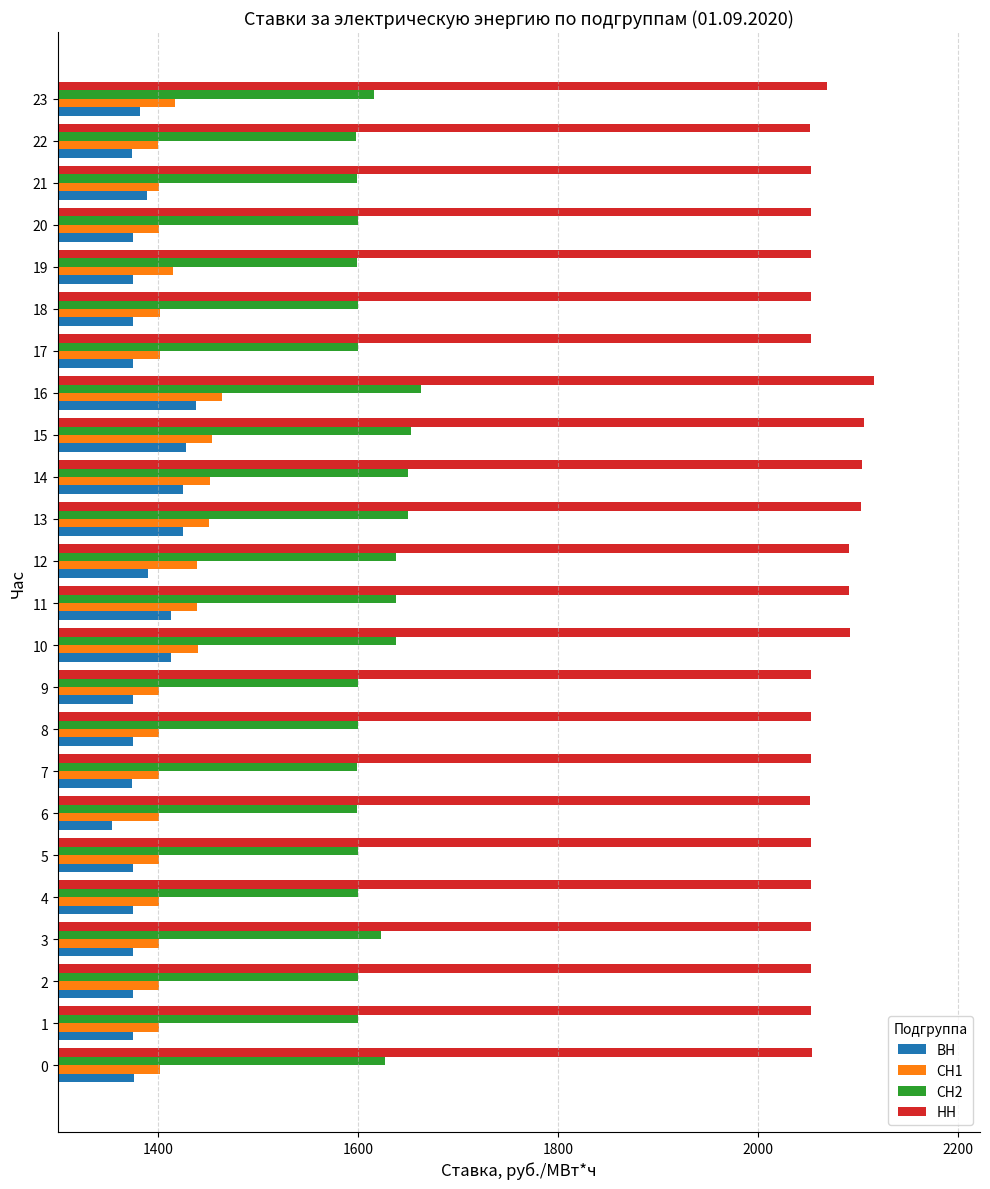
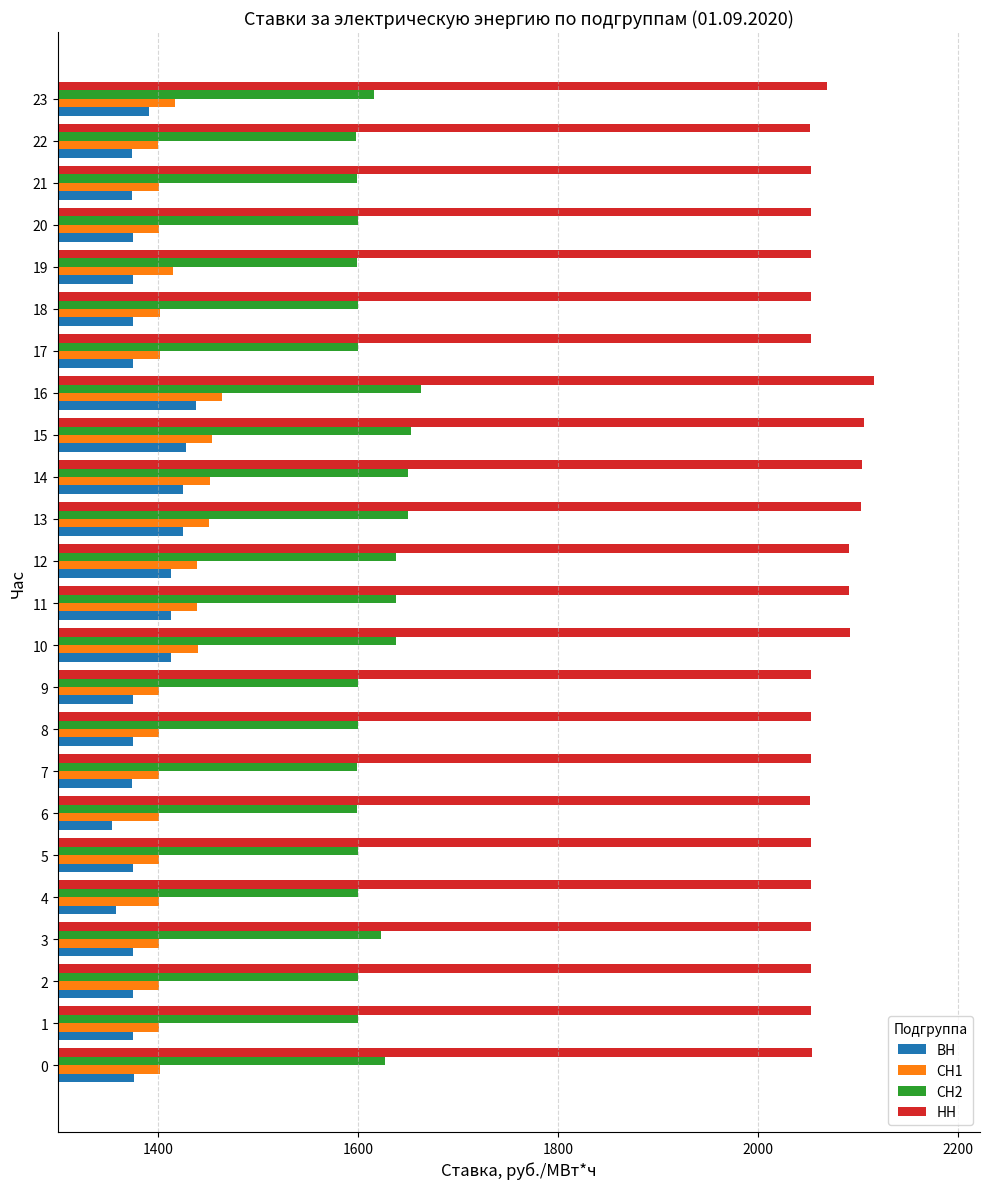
ВН, 23: 1382 -> 1391
ВН, 21: 1390 -> 1375
ВН, 12: 1390 -> 1413
ВН, 4: 1375 -> 1358
